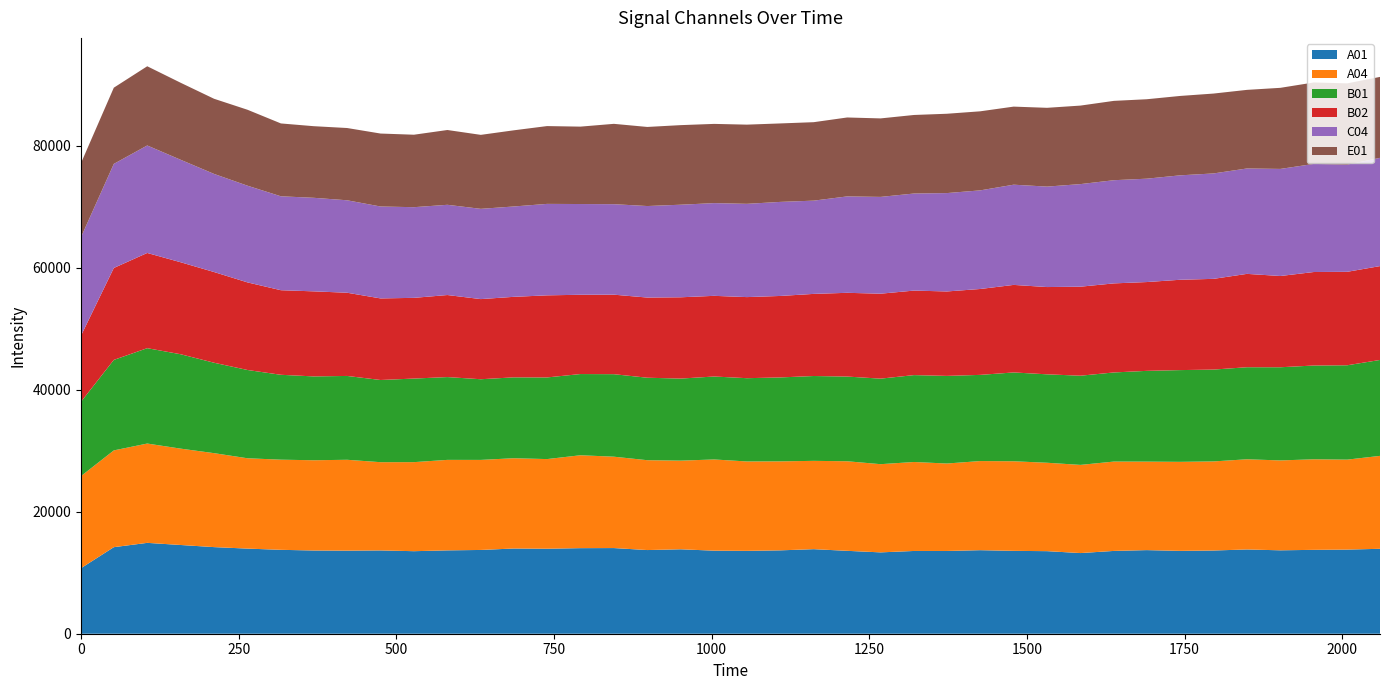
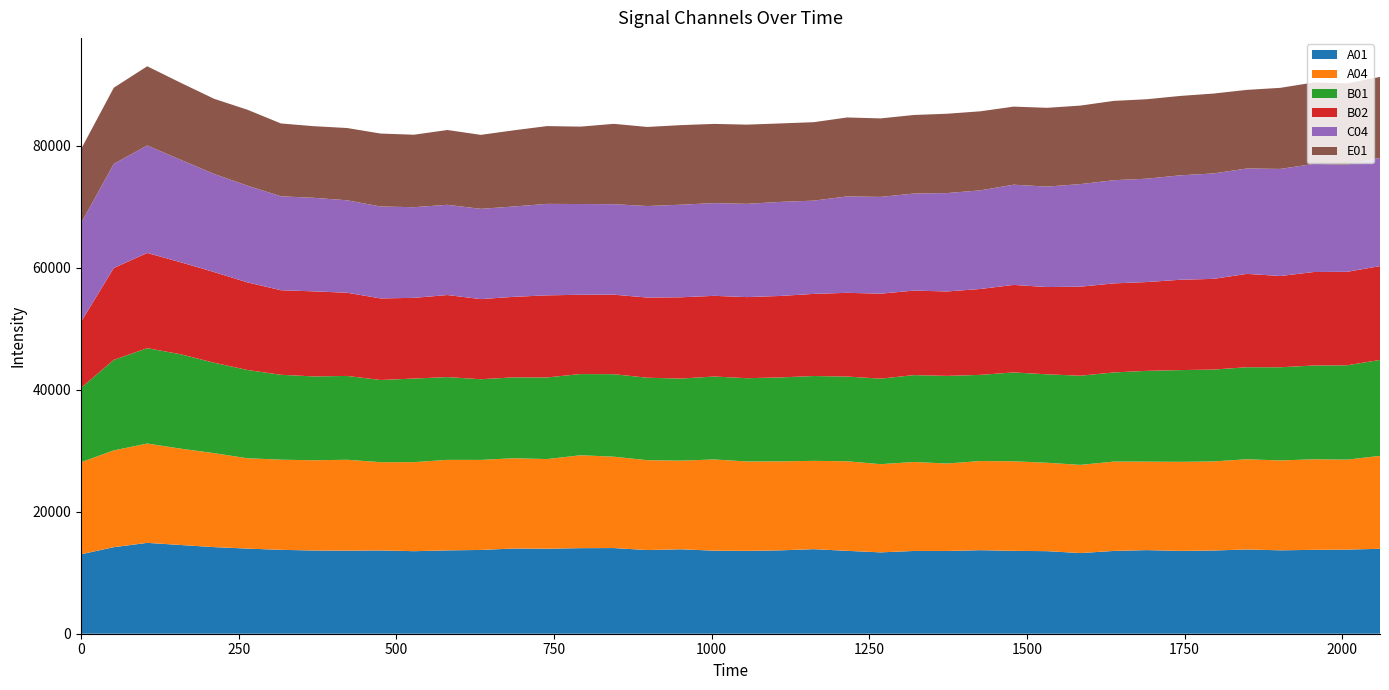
A01, 0: 11000 -> 13000
